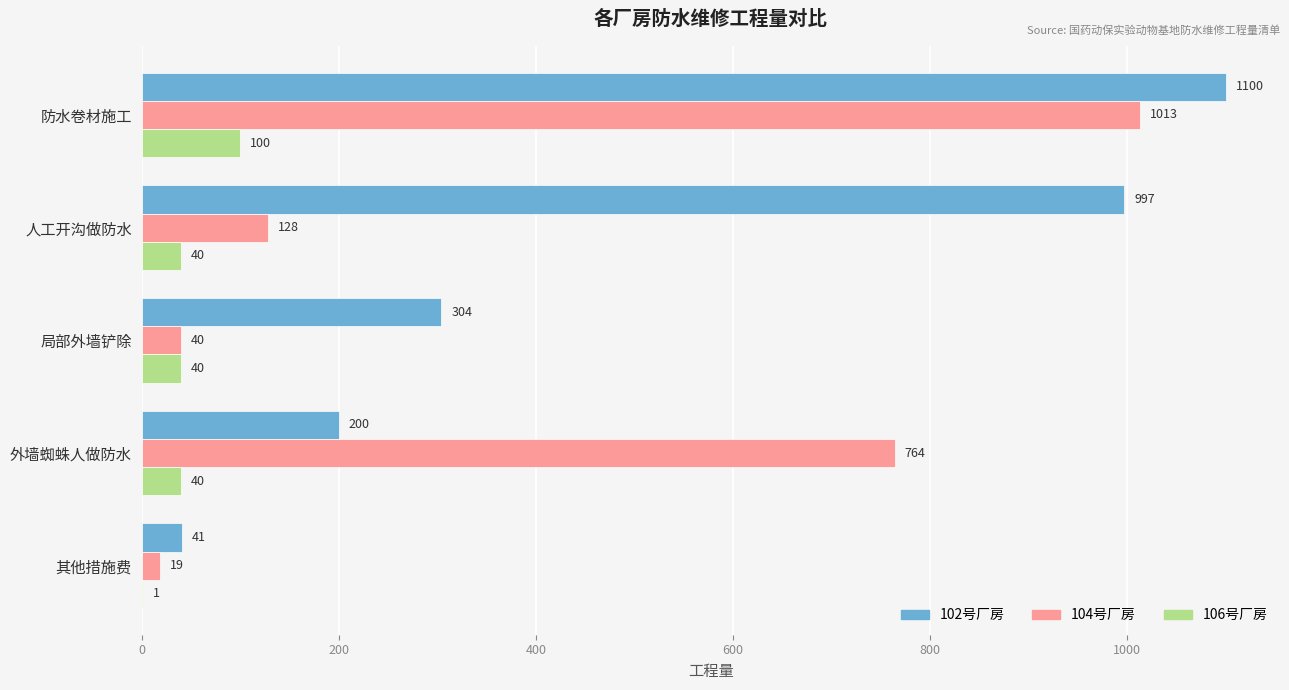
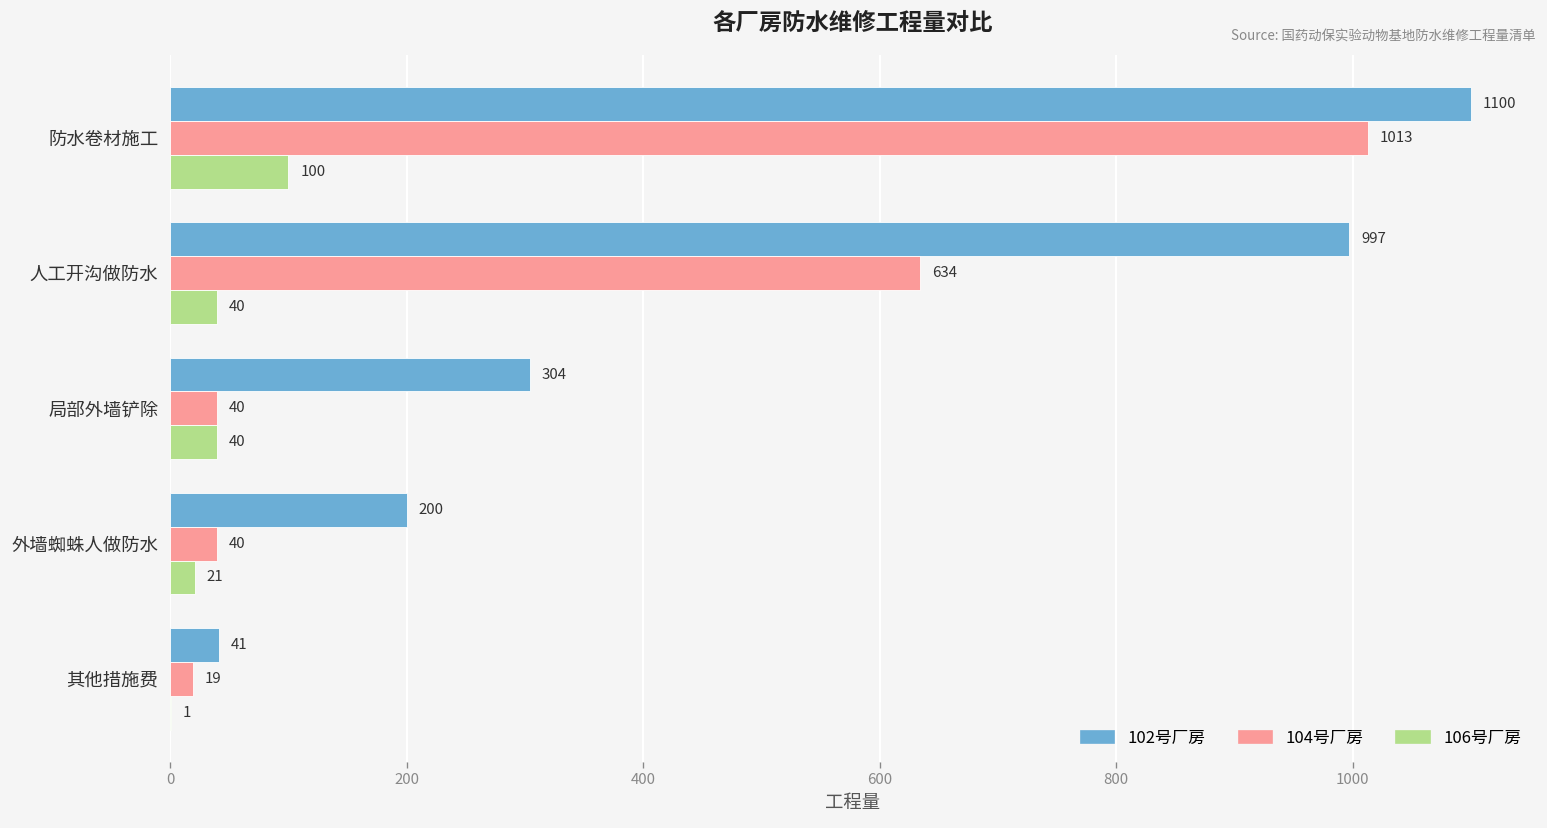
104号厂房, 人工开沟做防水: 128 -> 634
104号厂房, 外墙蜘蛛人做防水: 764 -> 40
106号厂房, 外墙蜘蛛人做防水: 40 -> 21
